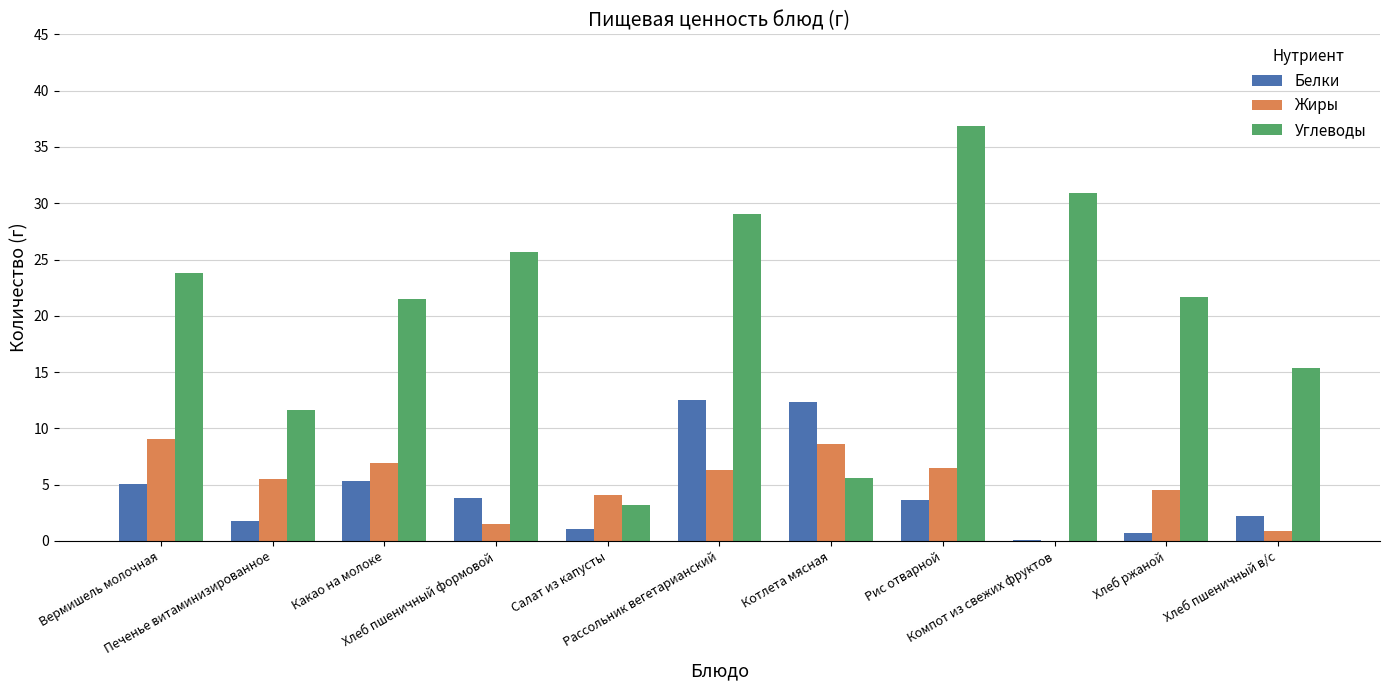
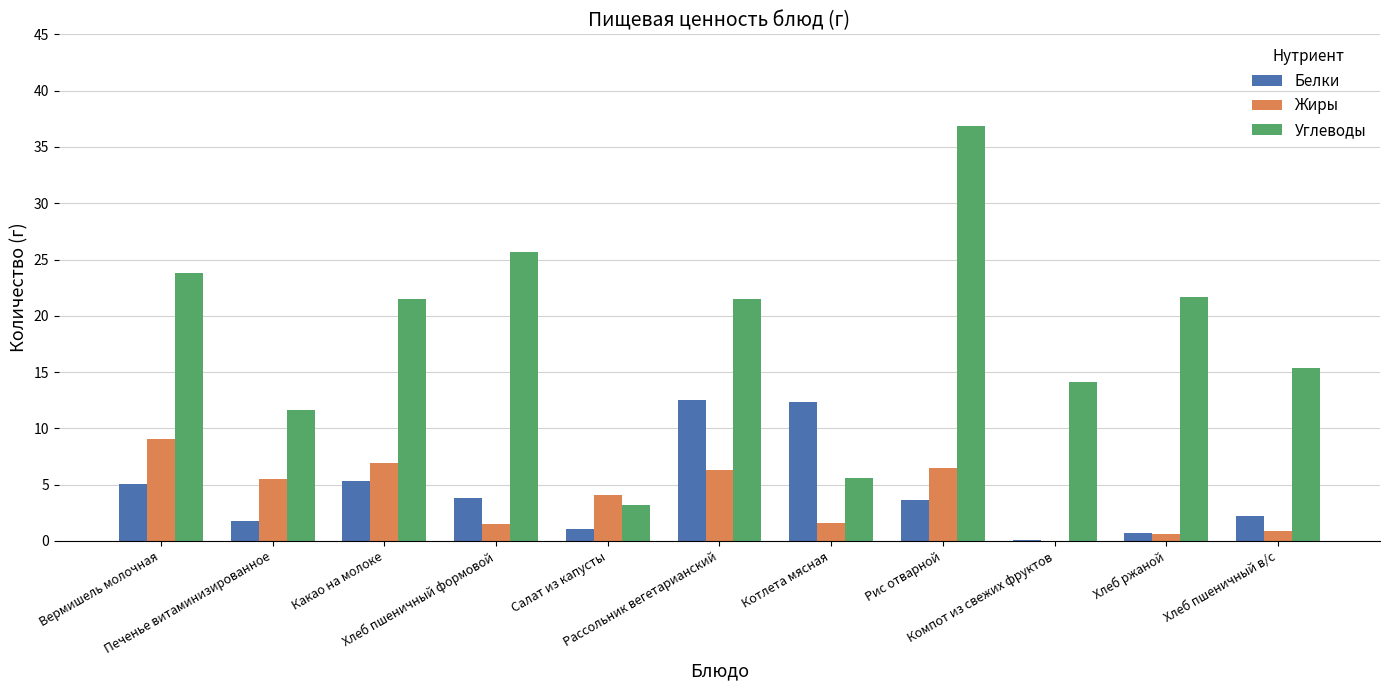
Углеводы, Рассольник вегетарианский: 29.0 -> 21.5
Жиры, Котлета мясная: 8.6 -> 1.6
Углеводы, Компот из свежих фруктов: 30.9 -> 14.1
Жиры, Хлеб ржаной: 4.5 -> 0.6
